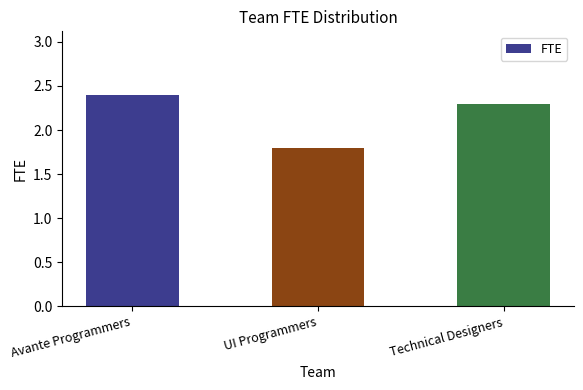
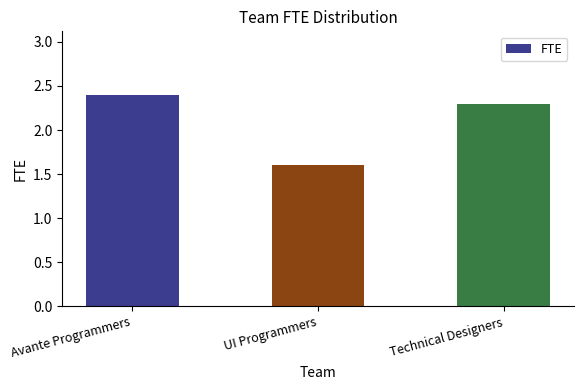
UI Programmers: 1.8 -> 1.6
